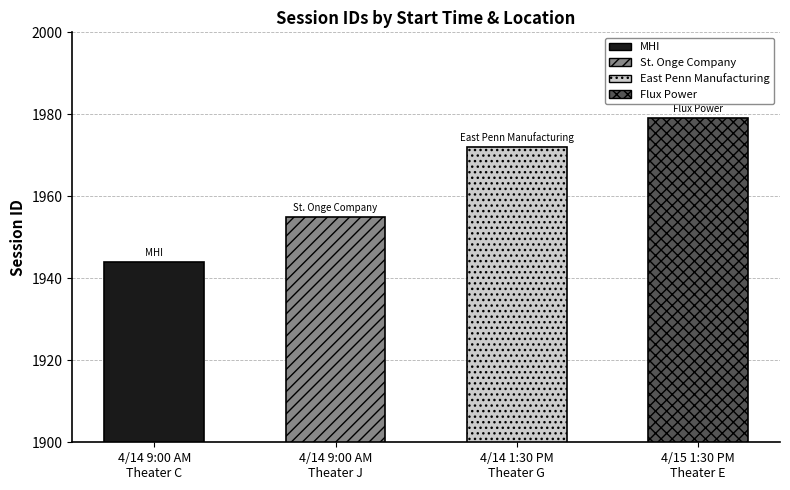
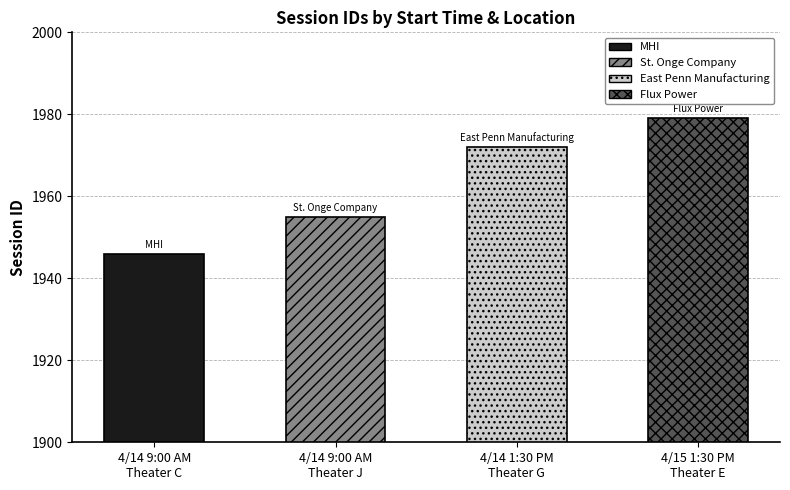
4/14 9:00 AM Theater C: 1944 -> 1946
